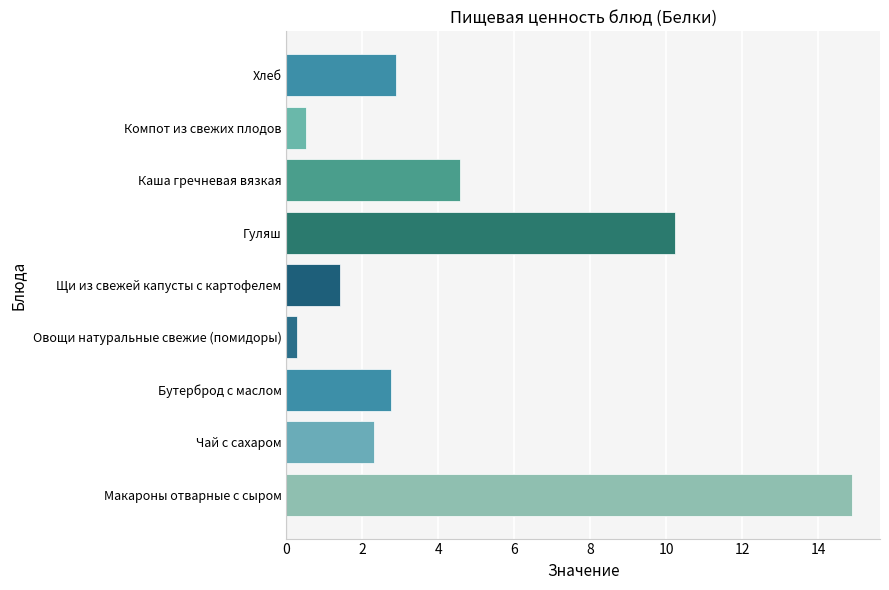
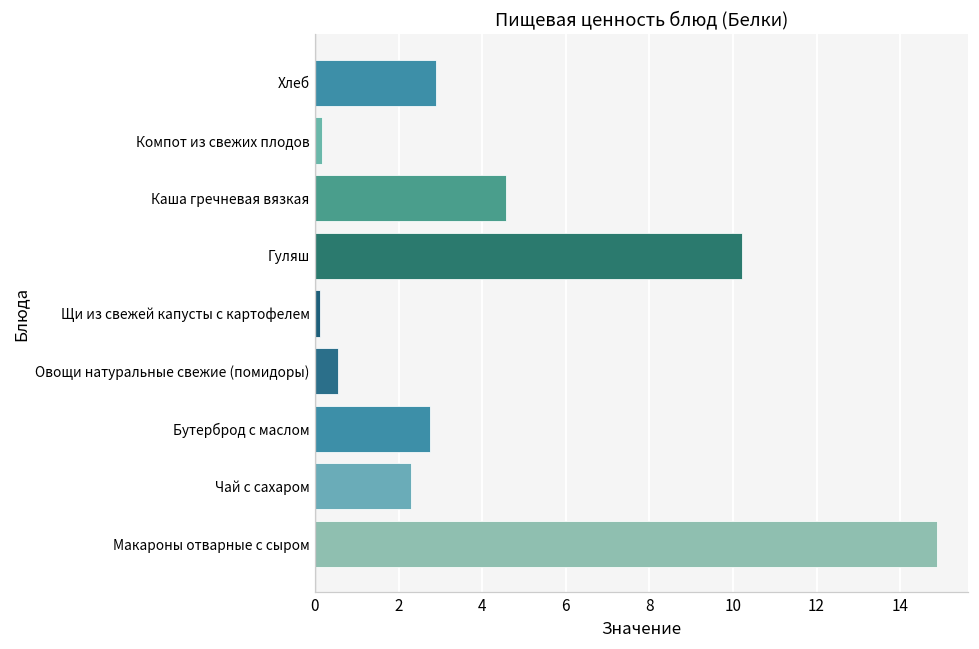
Компот из свежих плодов: 0.5 -> 0.2
Щи из свежей капусты с картофелем: 1.4 -> 0.1
Овощи натуральные свежие (помидоры): 0.3 -> 0.6
